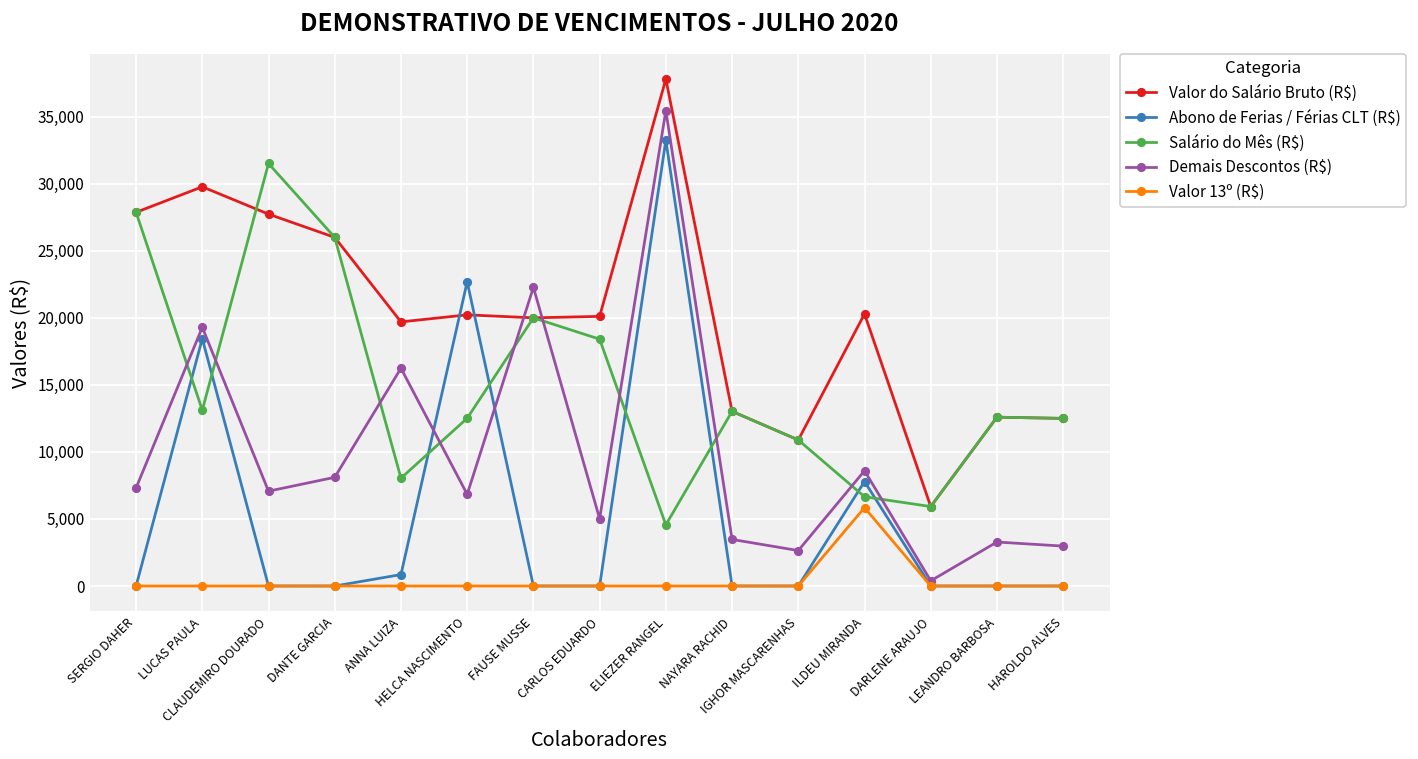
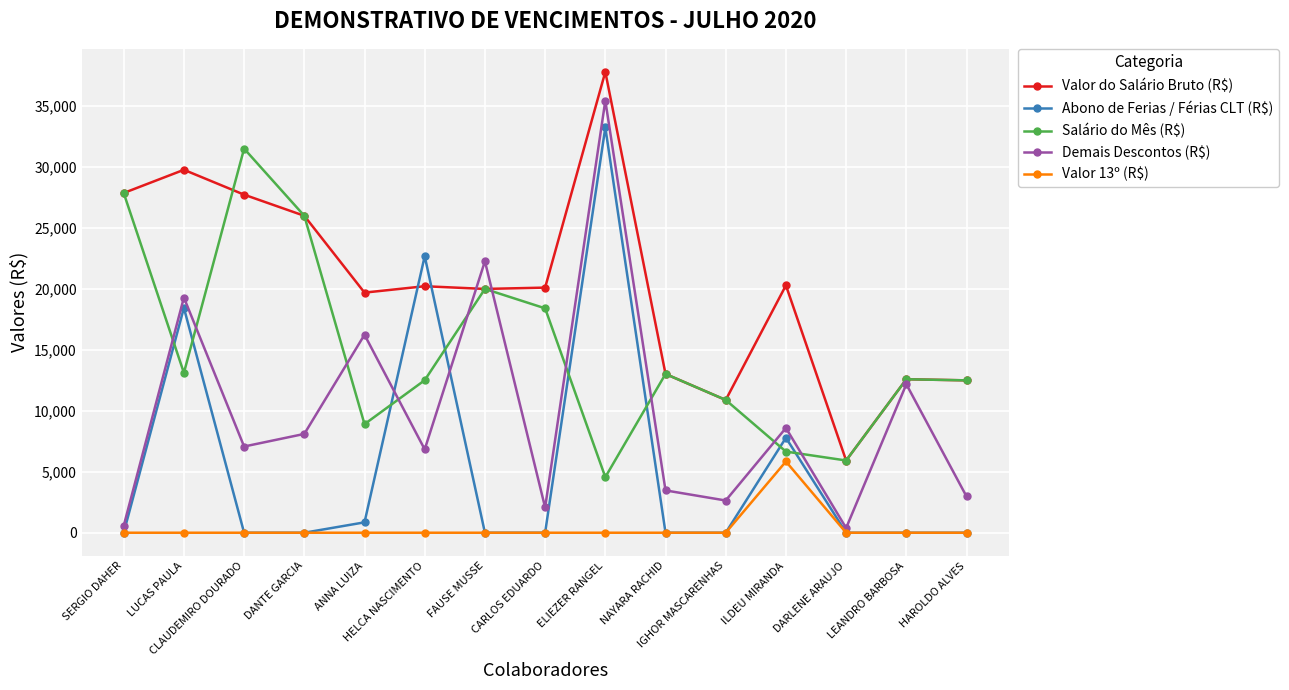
Demais Descontos (R$), SERGIO DAHER: 7,300 -> 600
Salário do Mês (R$), ANNA LUIZA: 8,000 -> 8,900
Demais Descontos (R$), CARLOS EDUARDO: 5,000 -> 2,100
Demais Descontos (R$), LEANDRO BARBOSA: 3,300 -> 12,200
